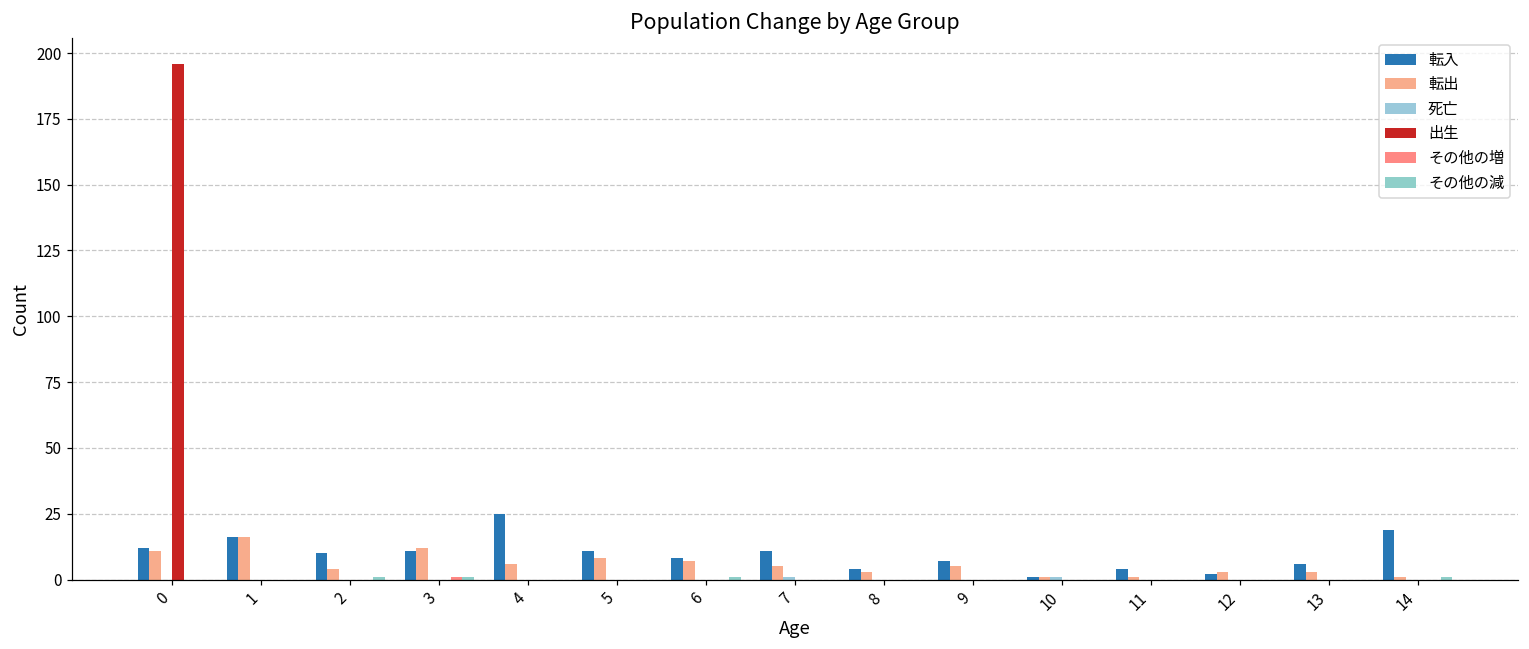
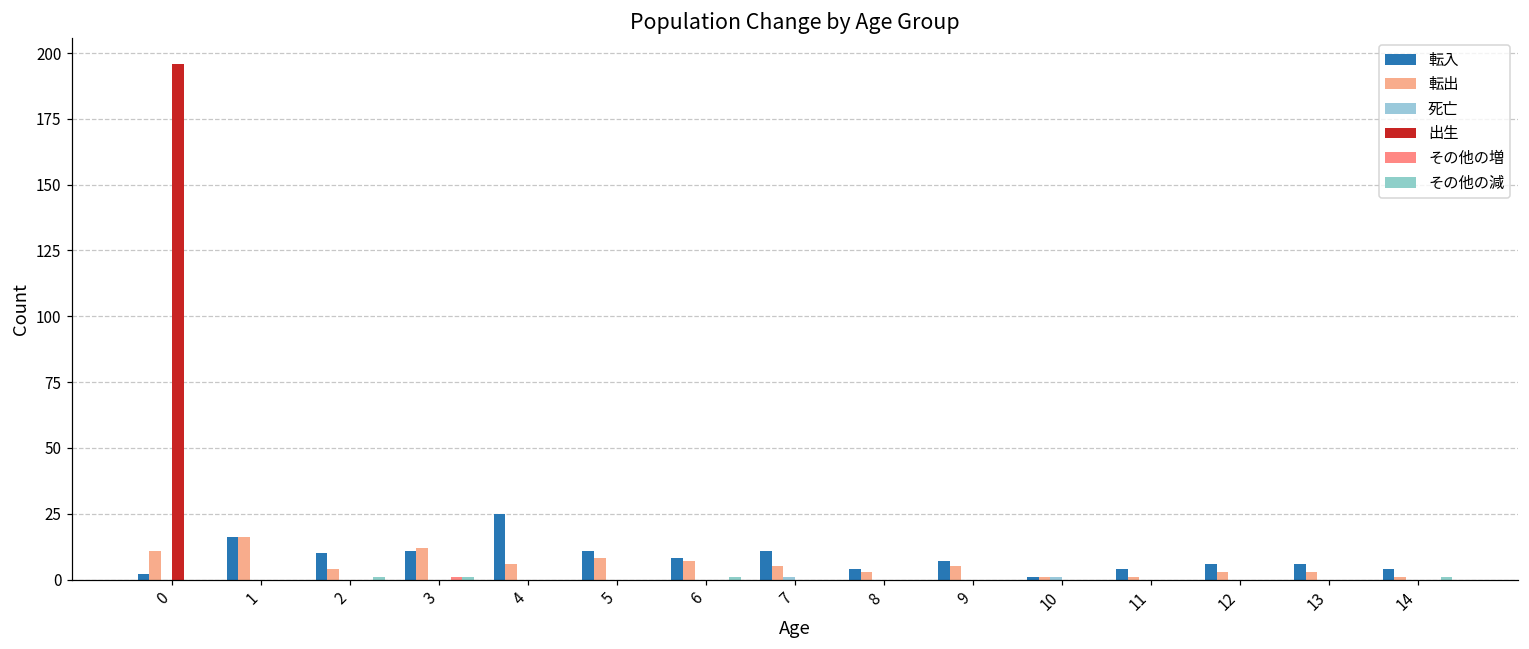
転入, 0: 12 -> 2
転入, 12: 2 -> 6
転入, 14: 19 -> 4
